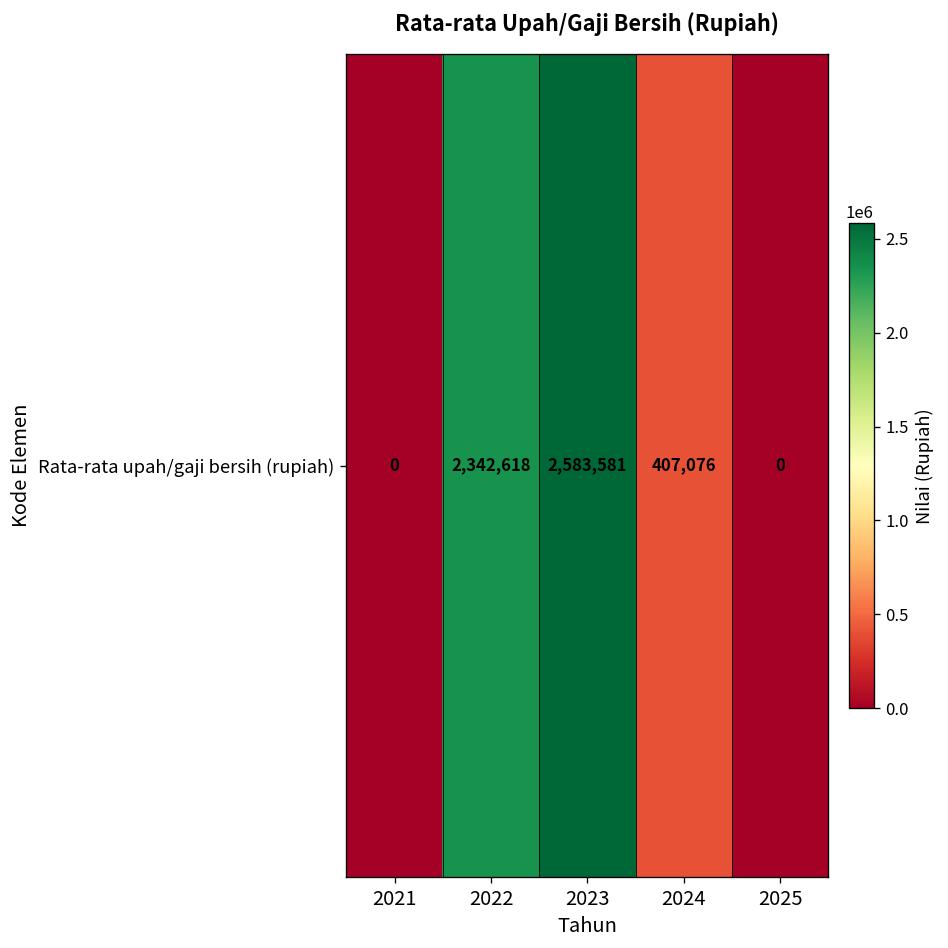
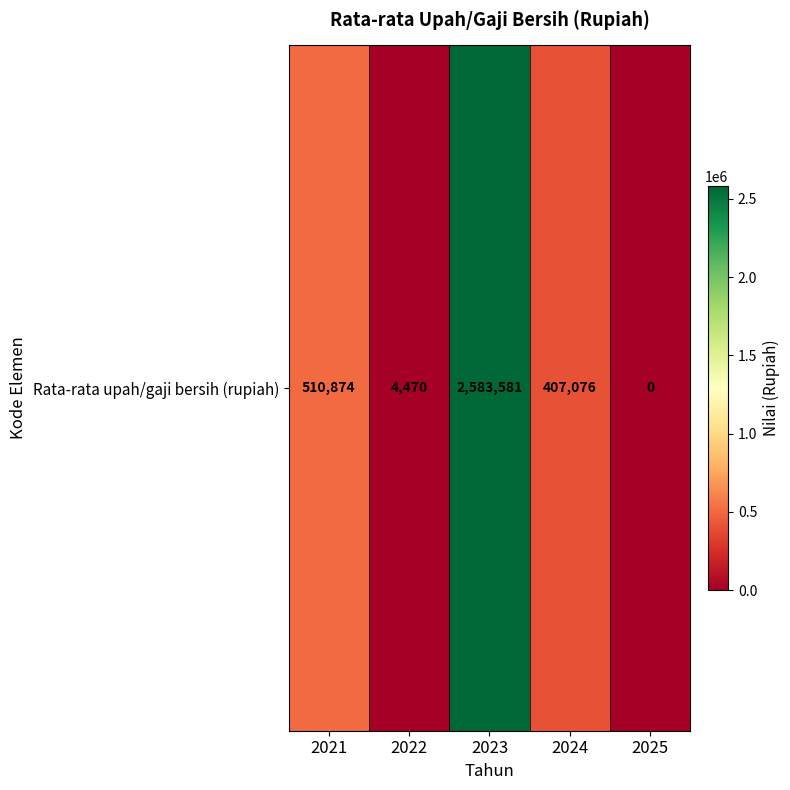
Rata-rata upah/gaji bersih (rupiah), 2021: 0 -> 510,874
Rata-rata upah/gaji bersih (rupiah), 2022: 2,342,618 -> 4,470
